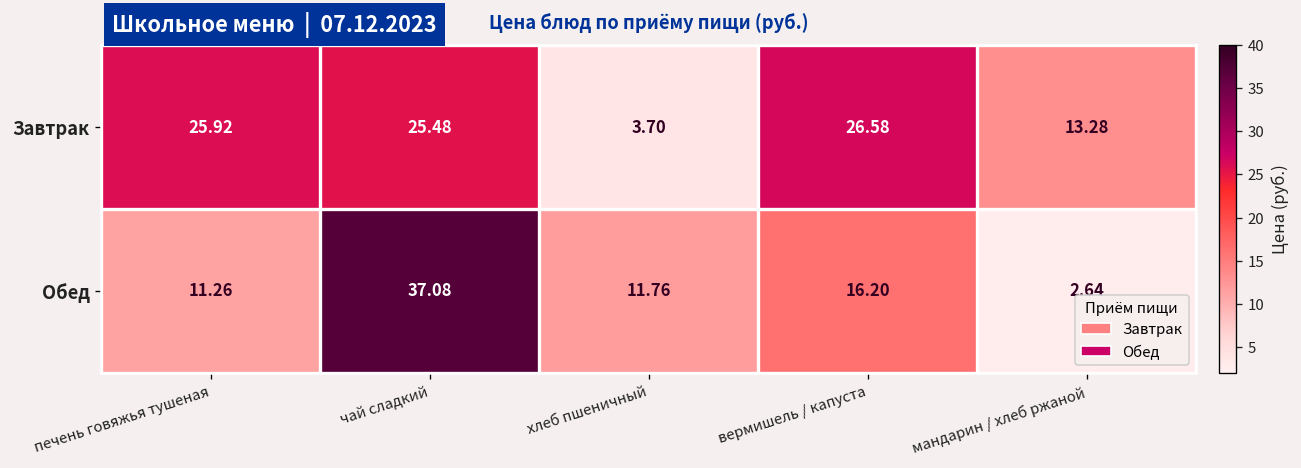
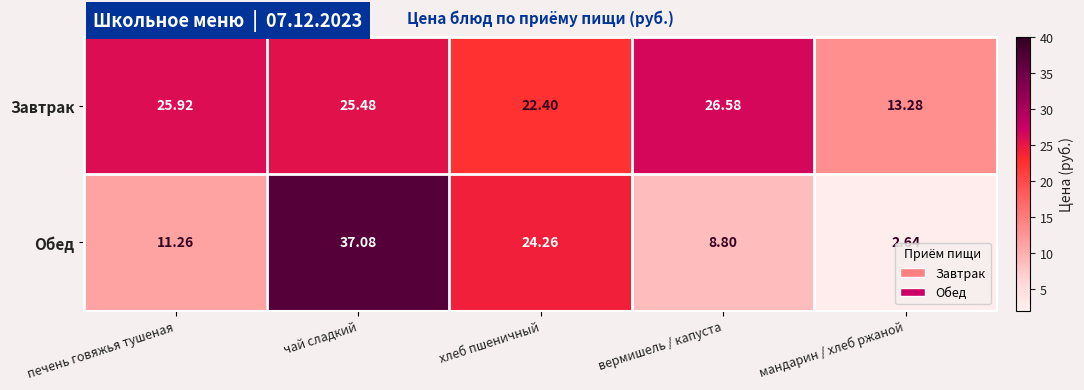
Завтрак, хлеб пшеничный: 3.70 -> 22.40
Обед, хлеб пшеничный: 11.76 -> 24.26
Обед, вермишель / капуста: 16.20 -> 8.80
